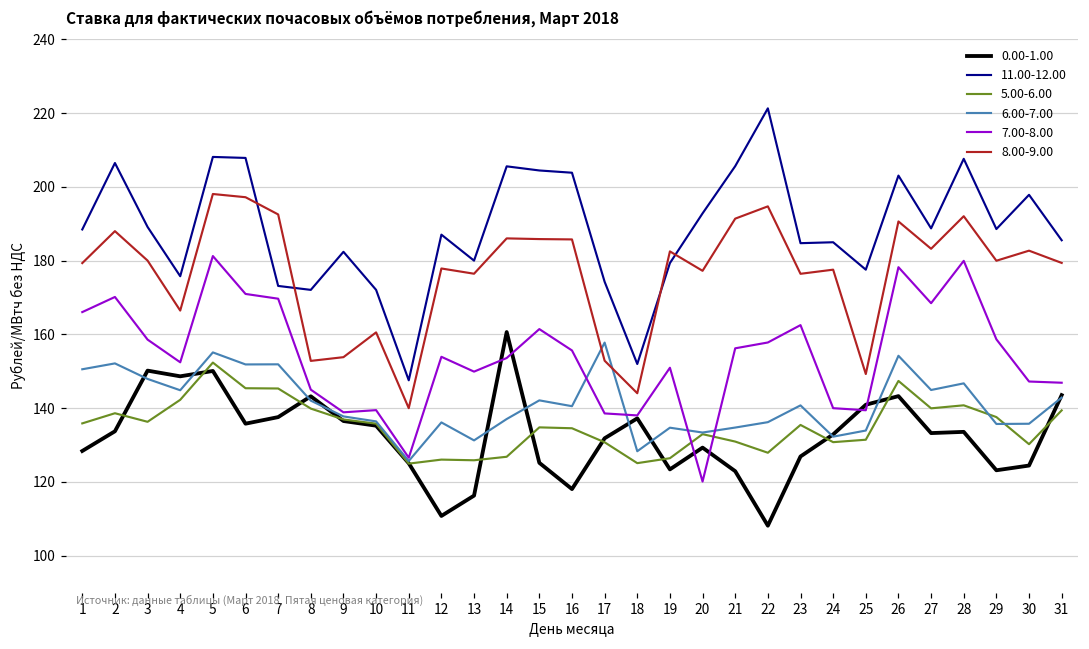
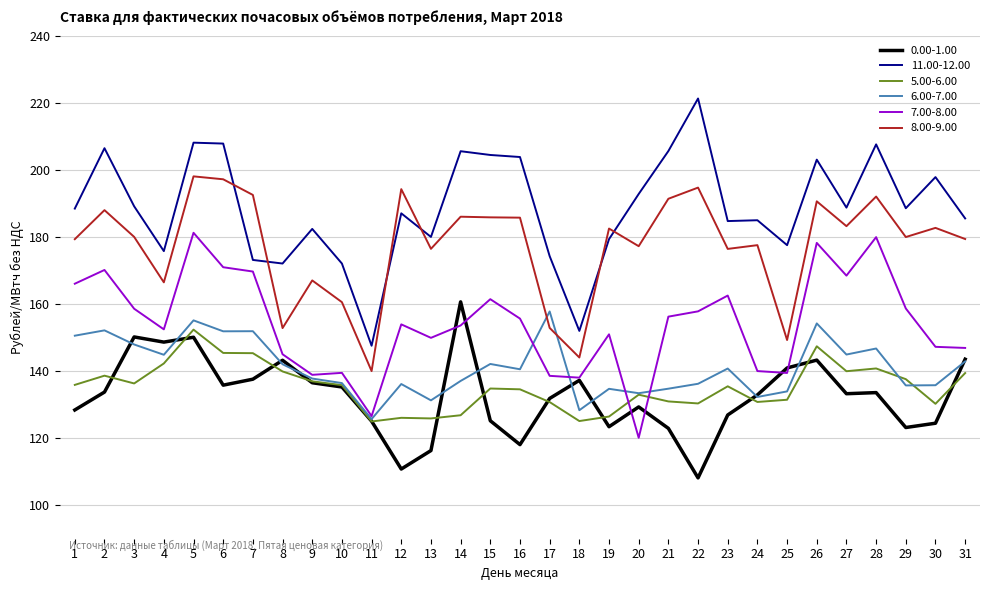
8.00-9.00, 9: 154 -> 167
8.00-9.00, 12: 178 -> 194
5.00-6.00, 22: 128 -> 130
